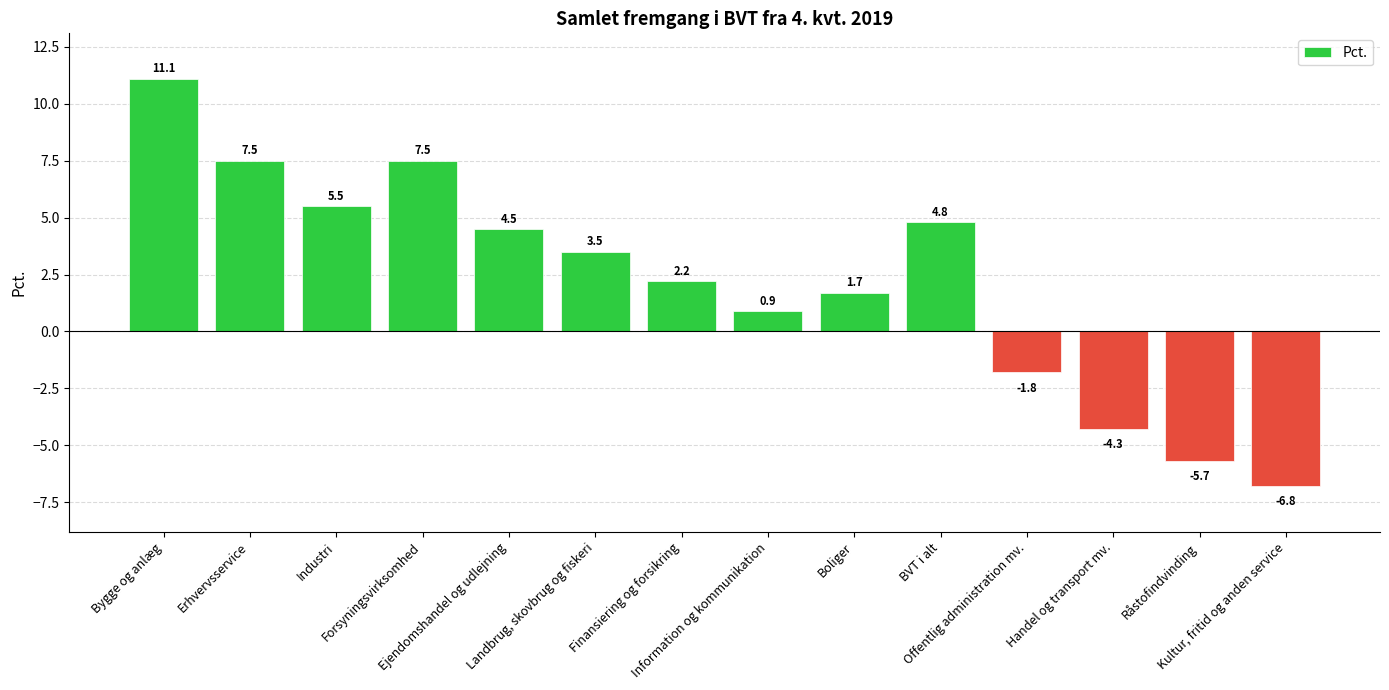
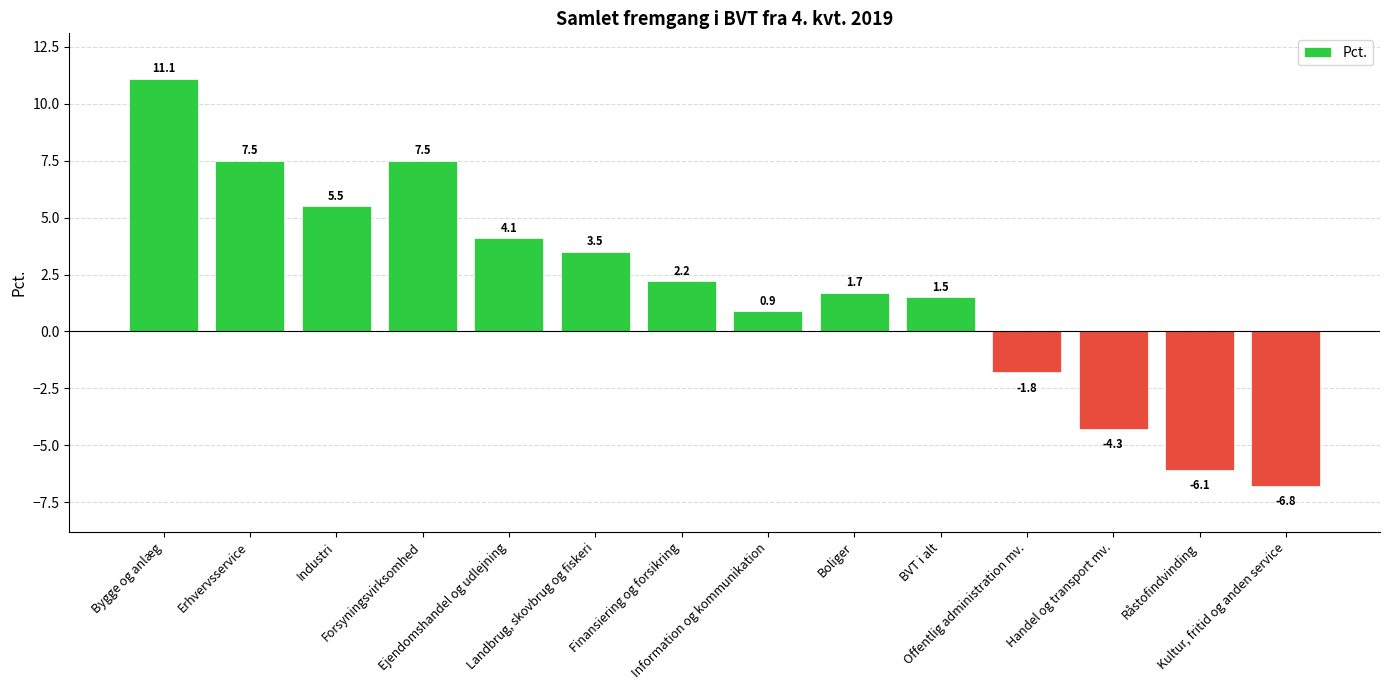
Ejendomshandel og udlejning: 4.5 -> 4.1
BVT i alt: 4.8 -> 1.5
Råstofindvinding: -5.7 -> -6.1
